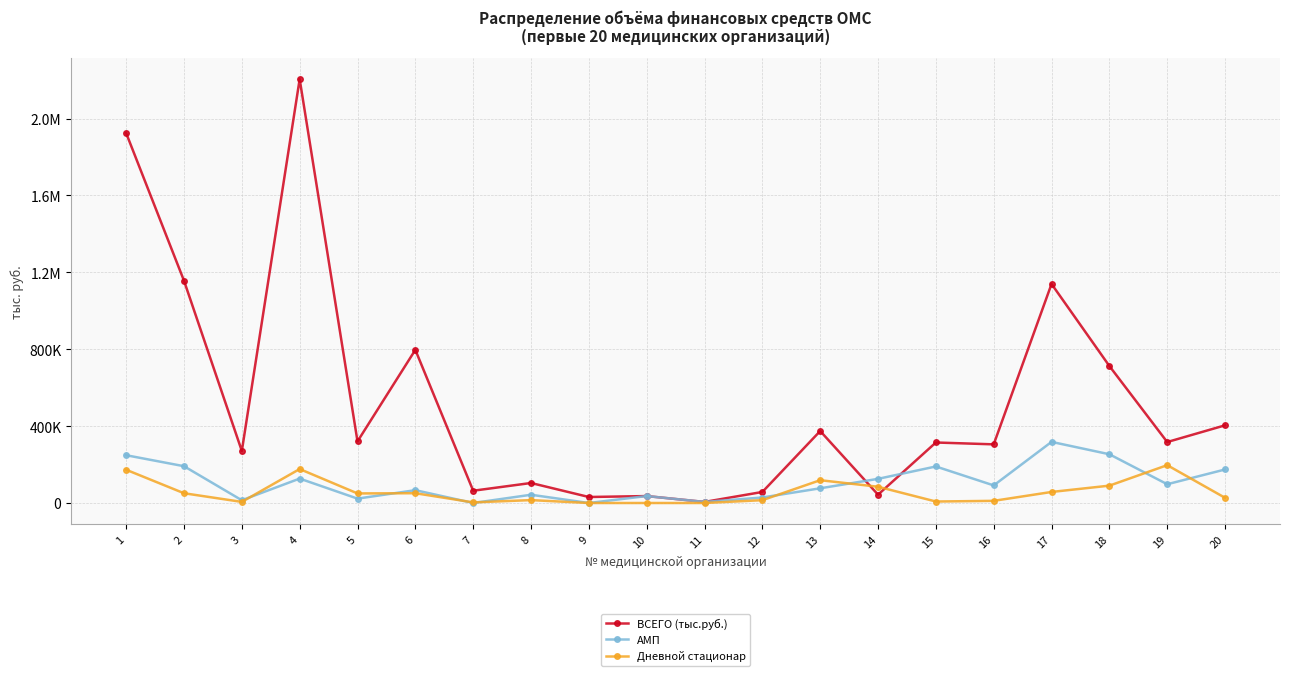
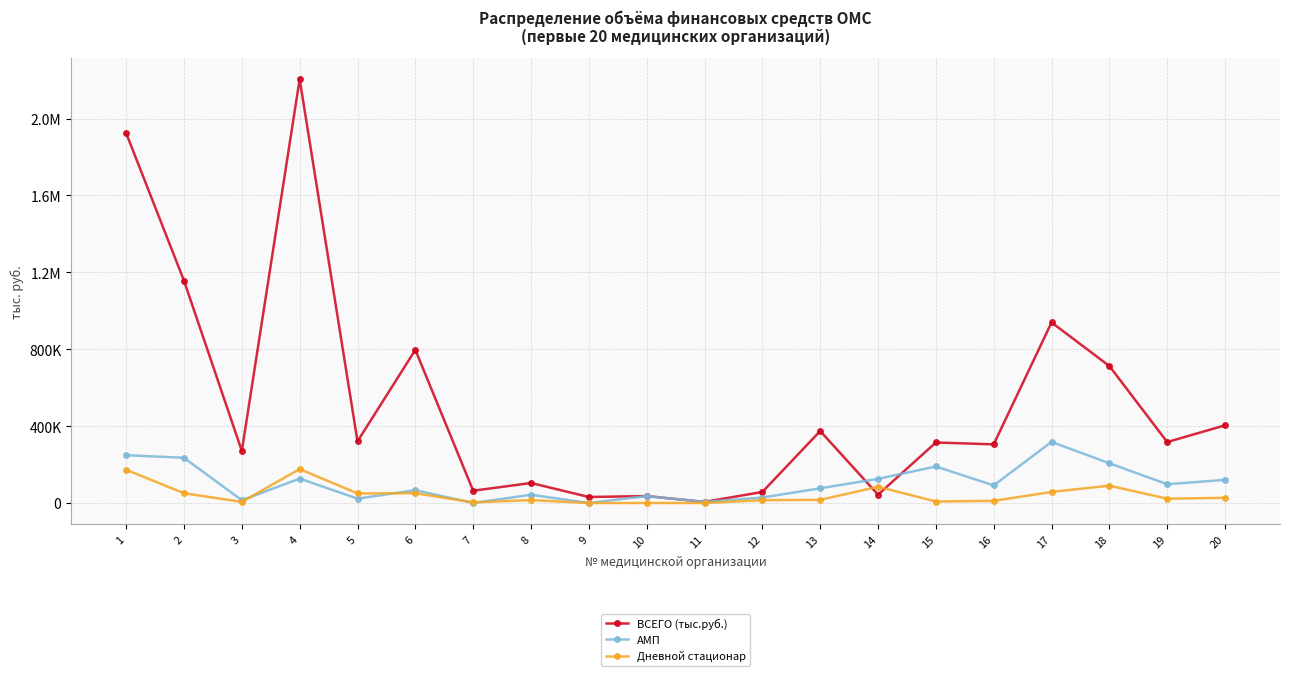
АМП, 2: 190000 -> 240000
Дневной стационар, 13: 120000 -> 20000
ВСЕГО (тыс.руб.), 17: 1140000 -> 940000
АМП, 18: 250000 -> 210000
Дневной стационар, 19: 200000 -> 20000
АМП, 20: 170000 -> 120000
